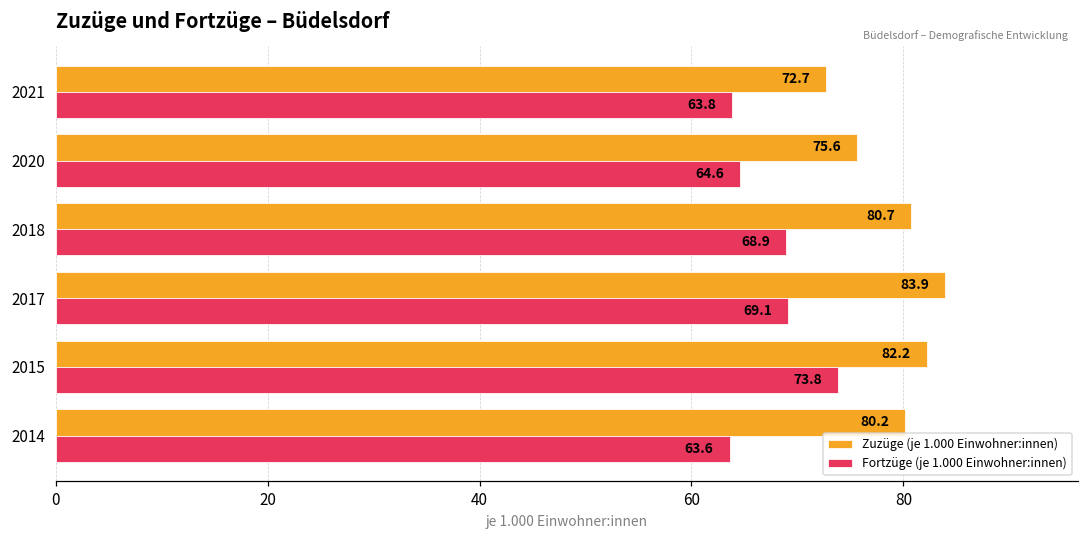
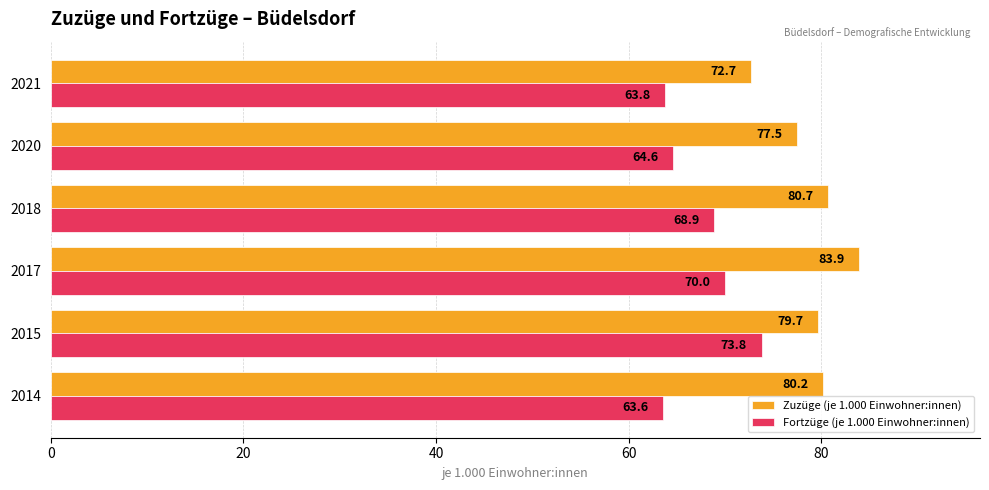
Zuzüge (je 1.000 Einwohner:innen), 2020: 75.6 -> 77.5
Fortzüge (je 1.000 Einwohner:innen), 2017: 69.1 -> 70.0
Zuzüge (je 1.000 Einwohner:innen), 2015: 82.2 -> 79.7
